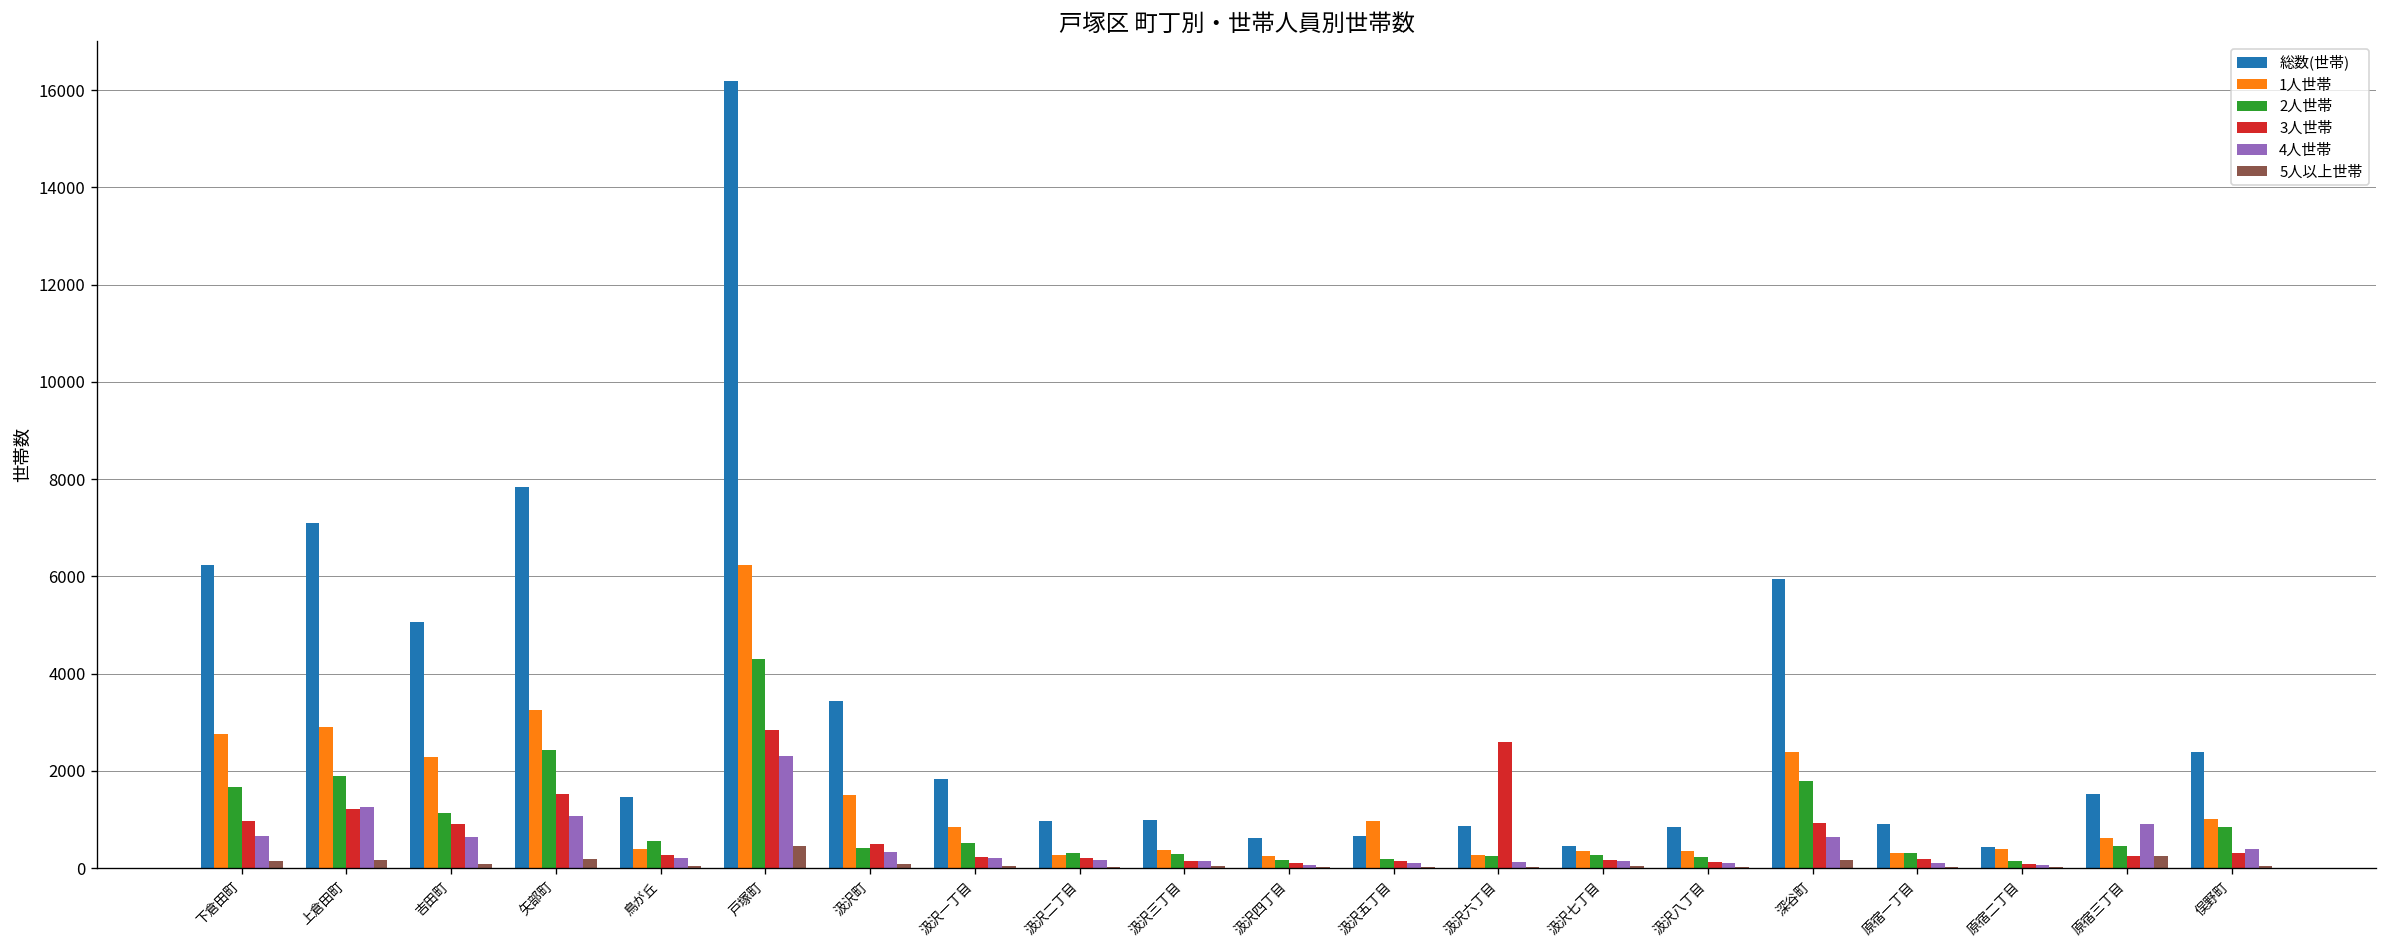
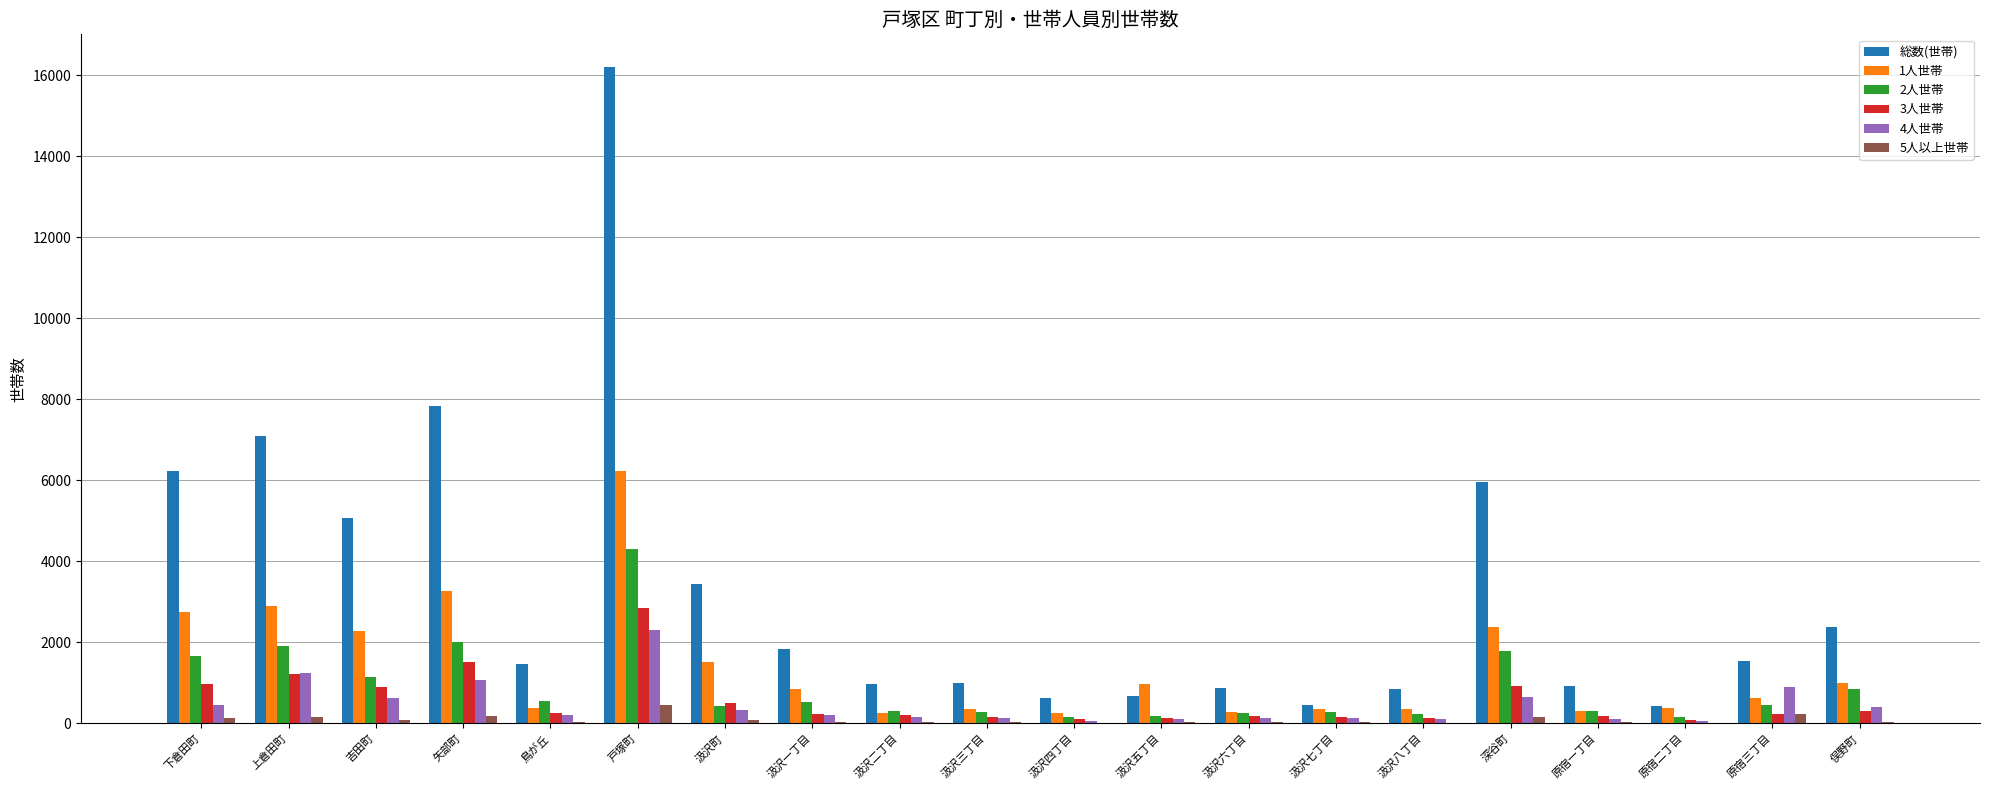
4人世帯, 下倉田町: 700 -> 500
2人世帯, 矢部町: 2400 -> 2000
3人世帯, 汲沢六丁目: 2600 -> 200
